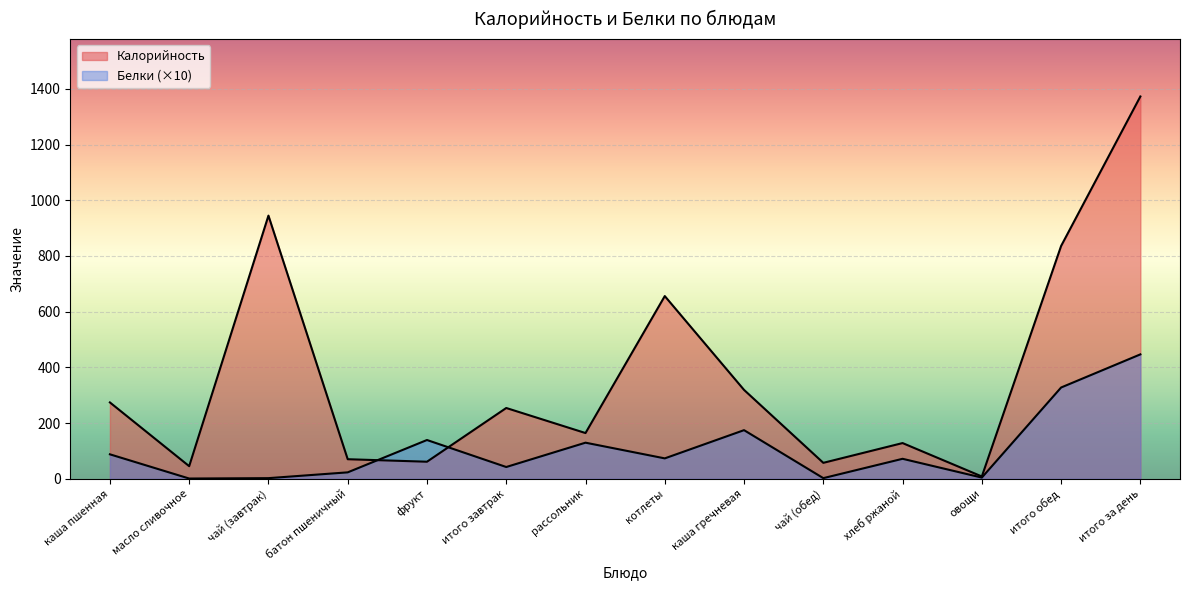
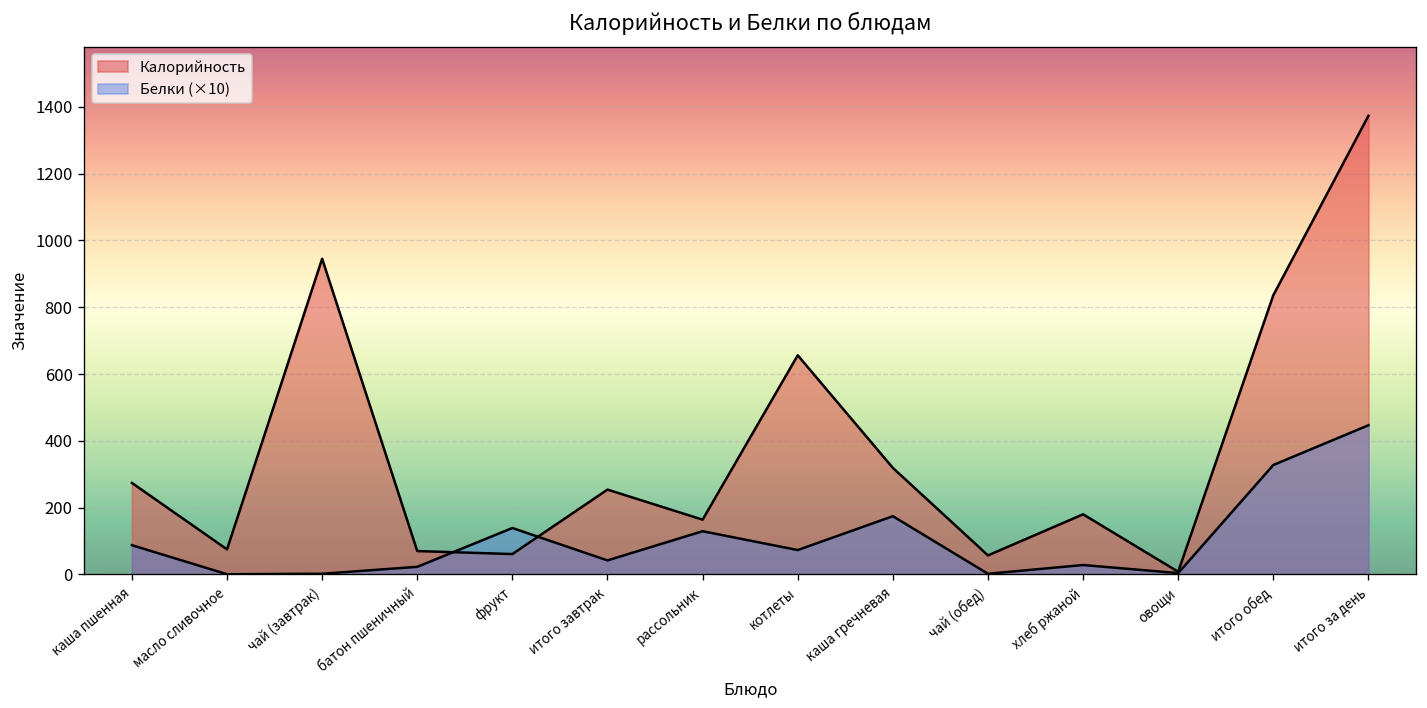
Калорийность, масло сливочное: 50 -> 80
Калорийность, хлеб ржаной: 130 -> 180
Белки (×10), хлеб ржаной: 70 -> 30
